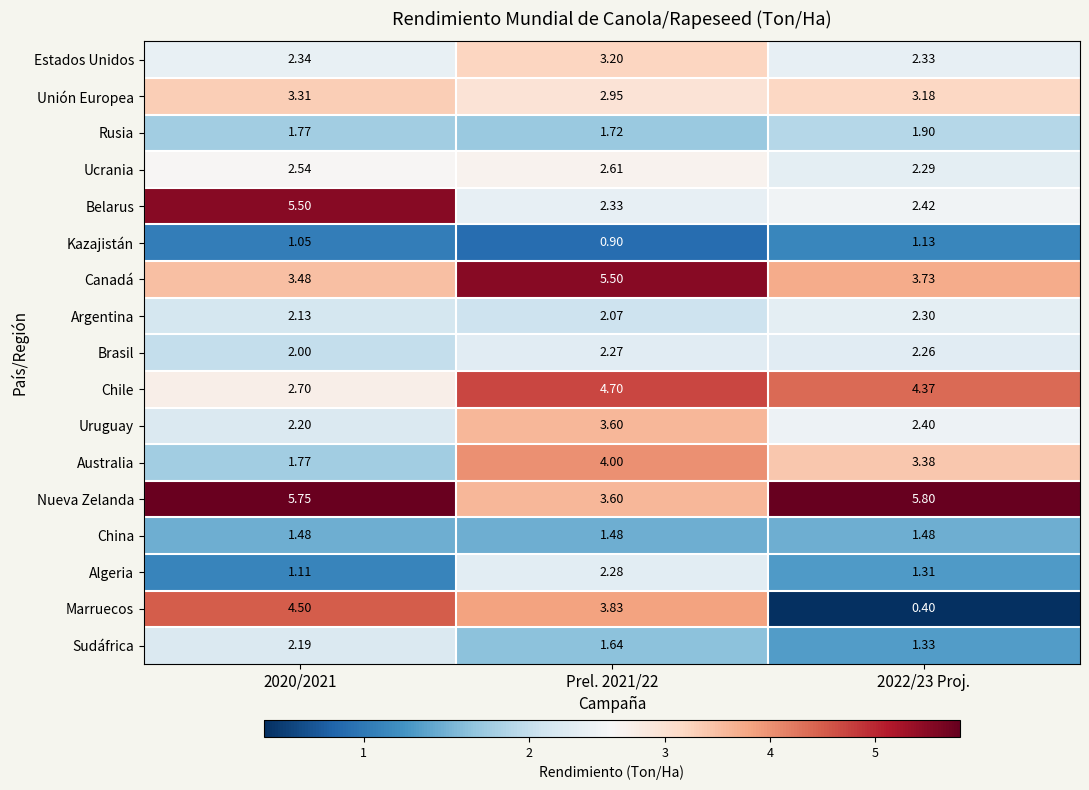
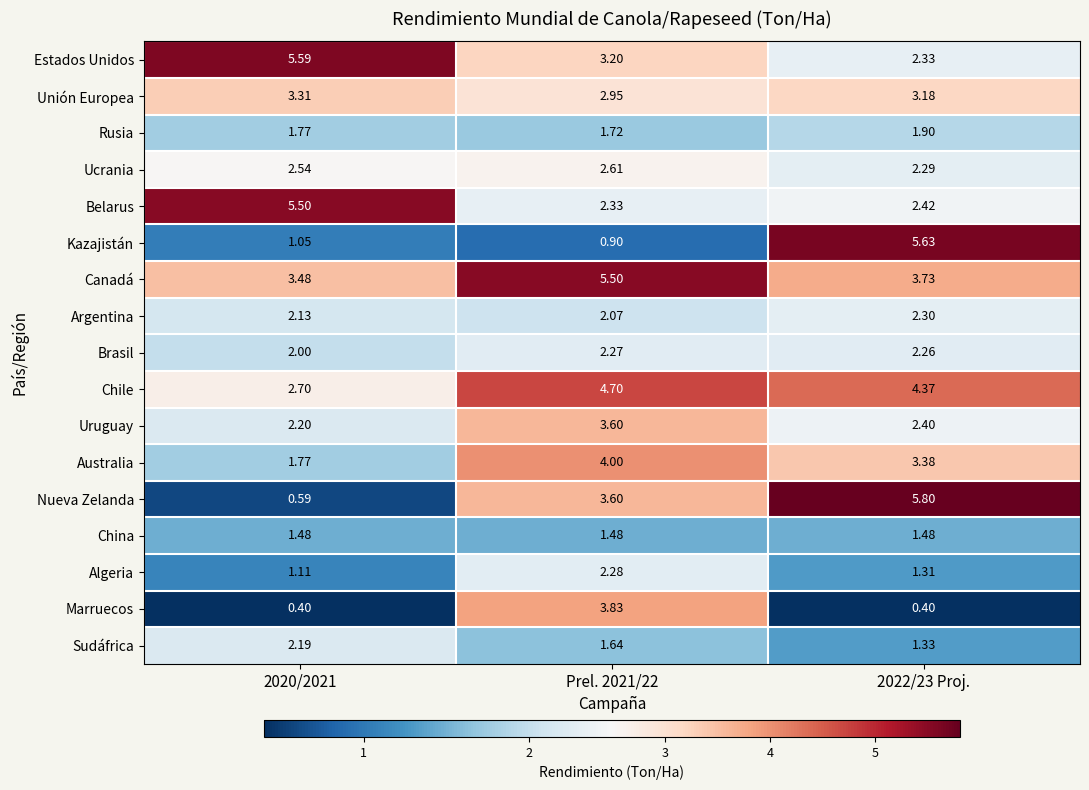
Estados Unidos, 2020/2021: 2.34 -> 5.59
Kazajistán, 2022/23 Proj.: 1.13 -> 5.63
Nueva Zelanda, 2020/2021: 5.75 -> 0.59
Marruecos, 2020/2021: 4.50 -> 0.40
